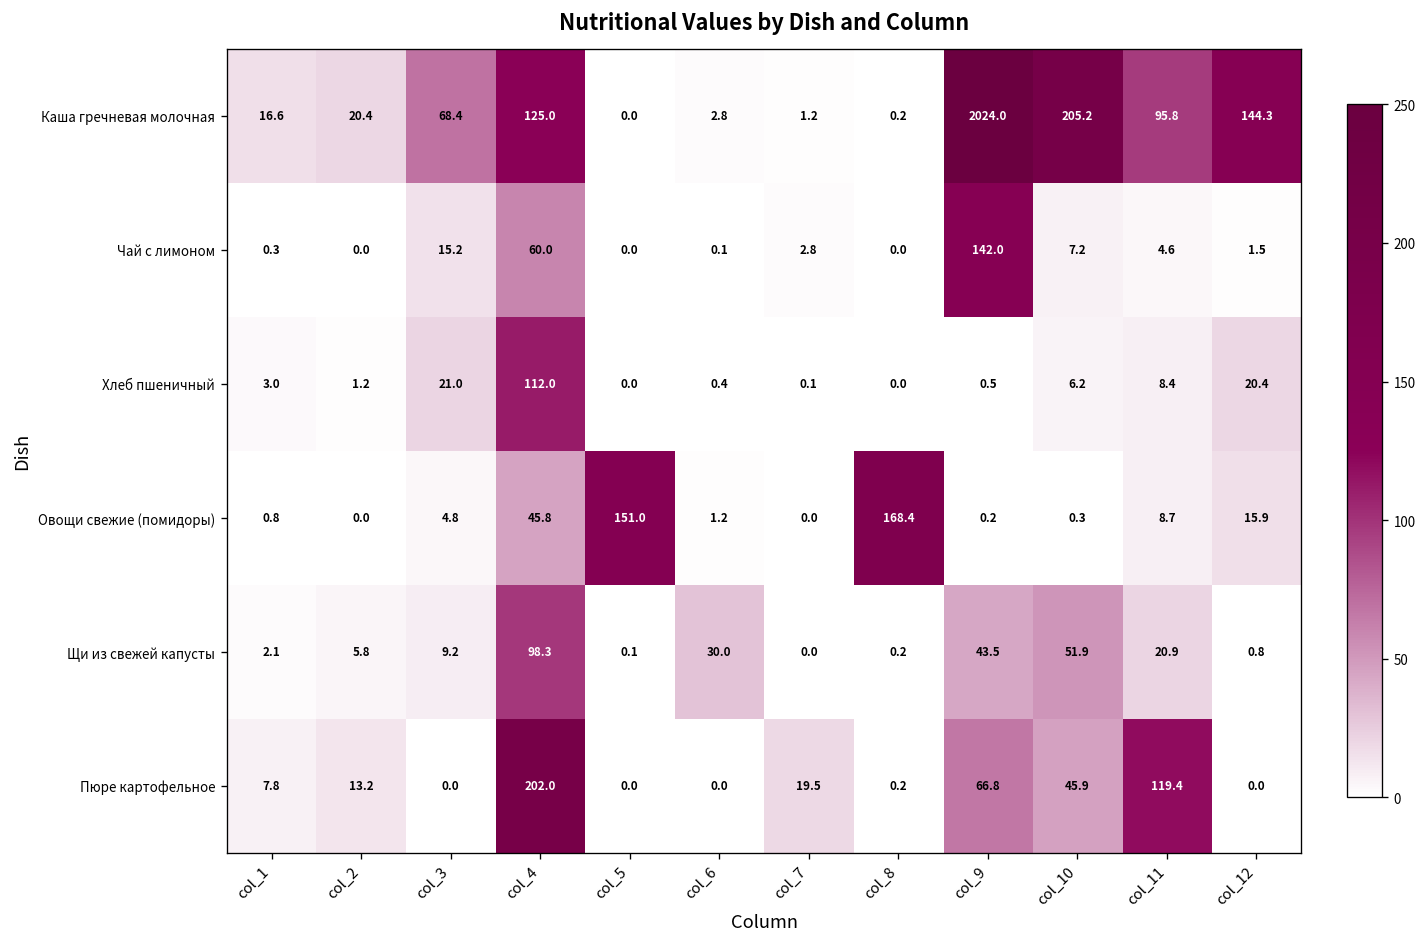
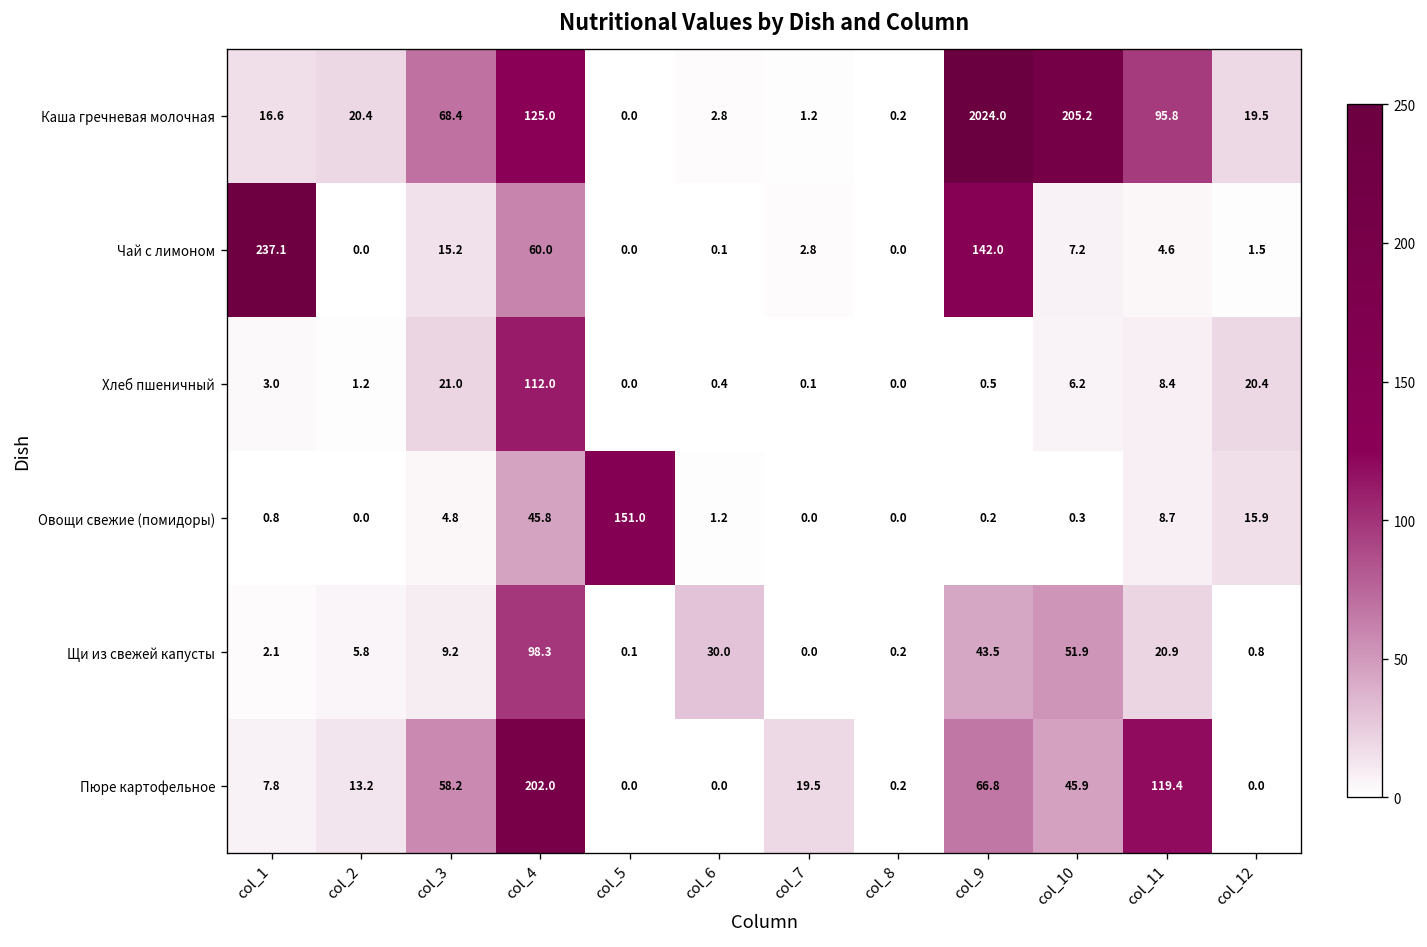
Каша гречневая молочная, col_12: 144.3 -> 19.5
Чай с лимоном, col_1: 0.3 -> 237.1
Овощи свежие (помидоры), col_8: 168.4 -> 0.0
Пюре картофельное, col_3: 0.0 -> 58.2
